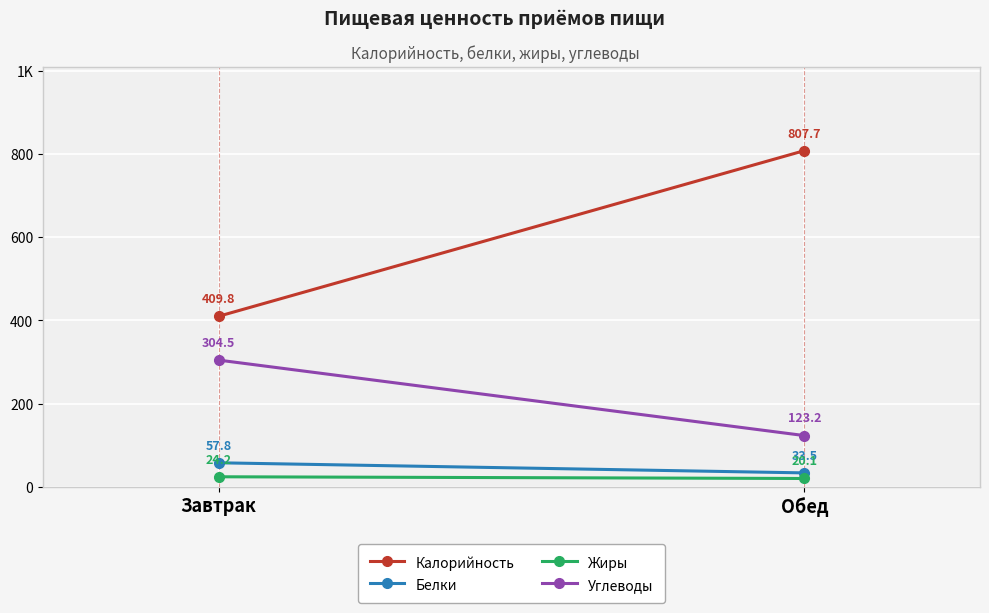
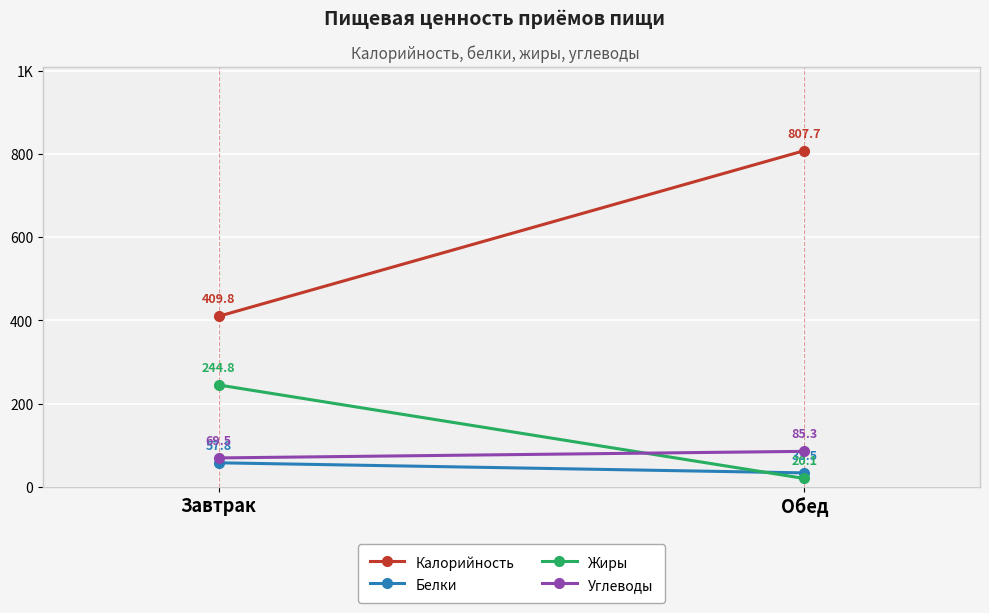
Жиры, Завтрак: 24.2 -> 244.8
Углеводы, Завтрак: 304.5 -> 69.5
Углеводы, Обед: 123.2 -> 85.3
